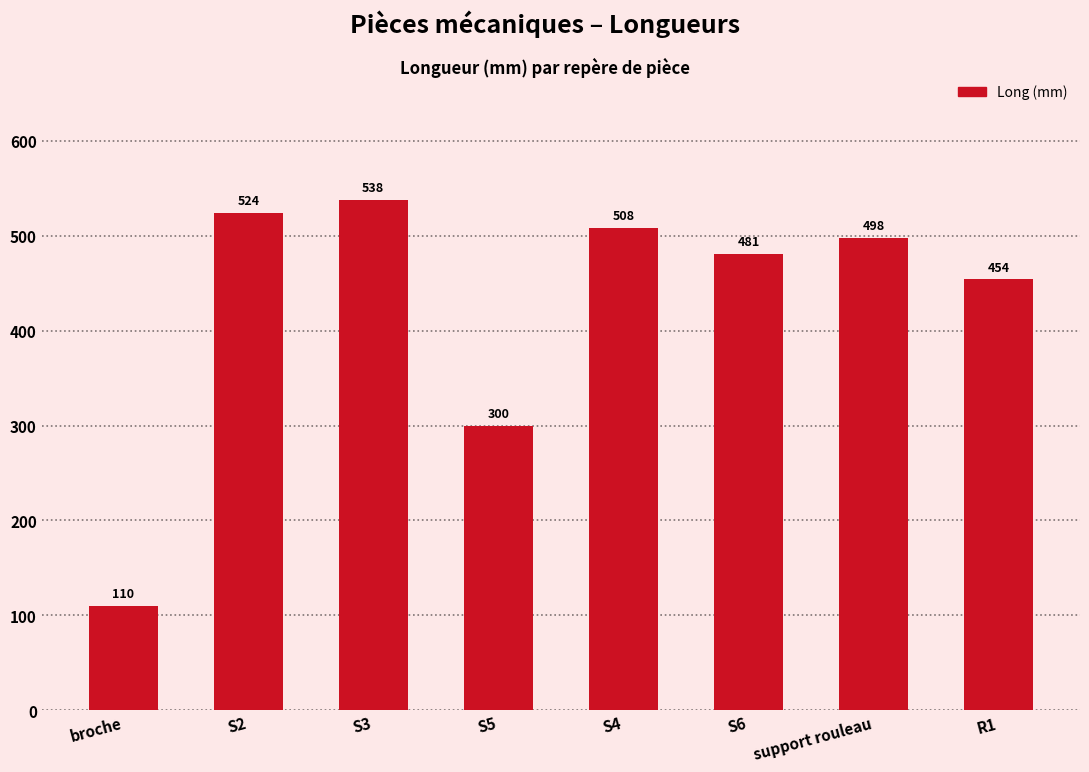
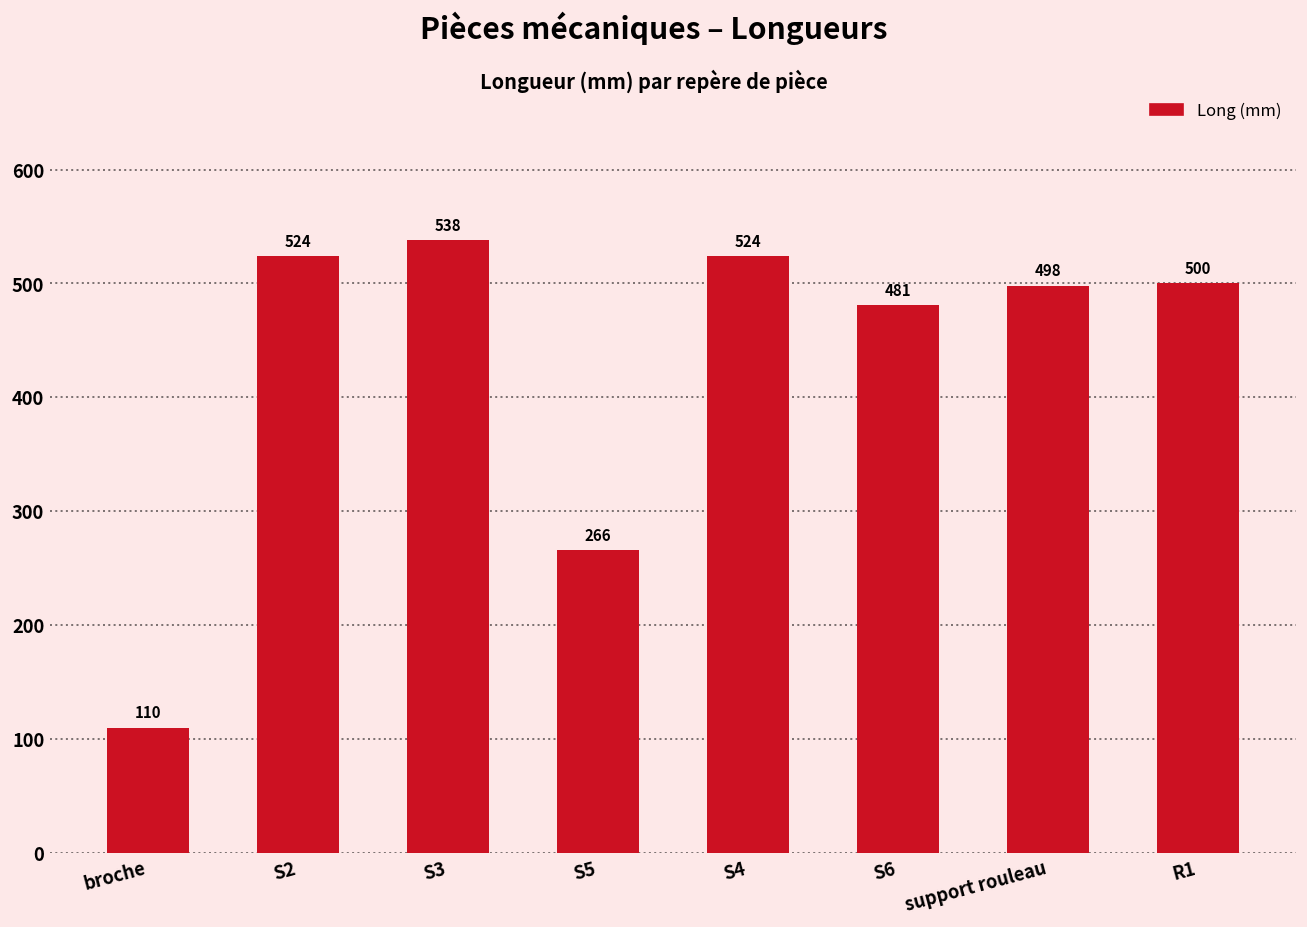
S5: 300 -> 266
S4: 508 -> 524
R1: 454 -> 500
